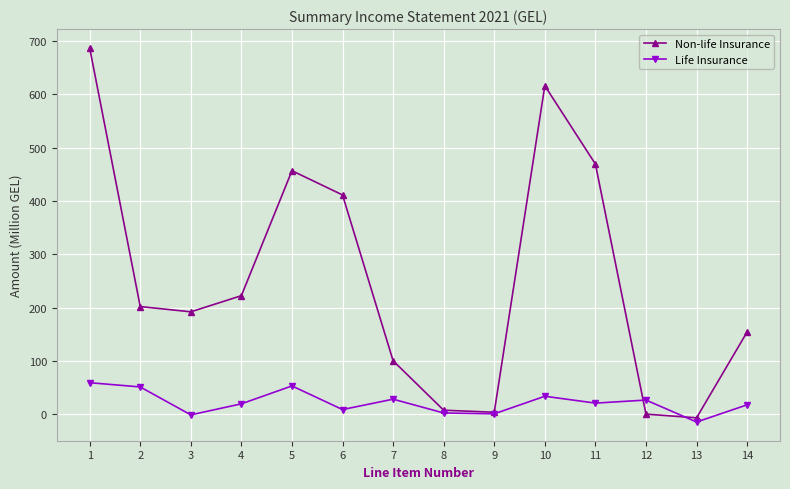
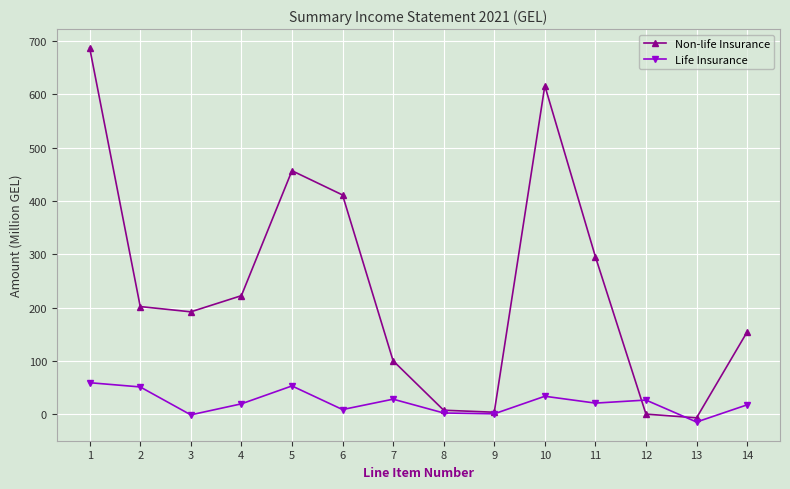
Non-life Insurance, 11: 470 -> 300
